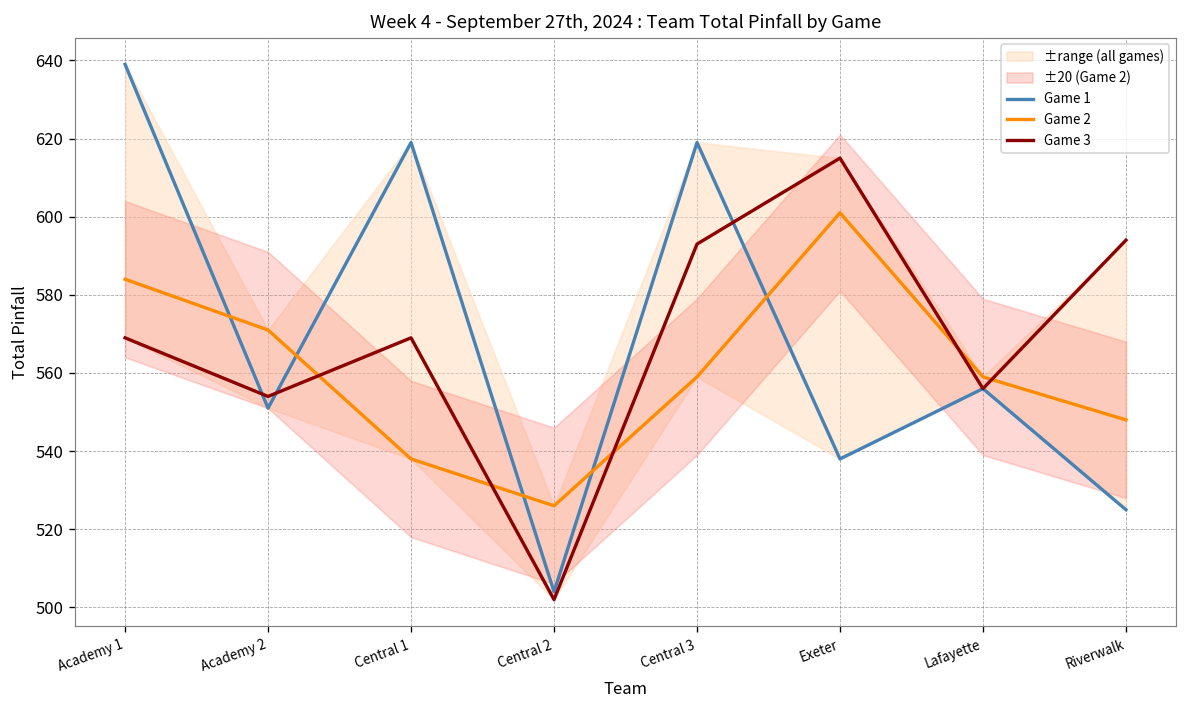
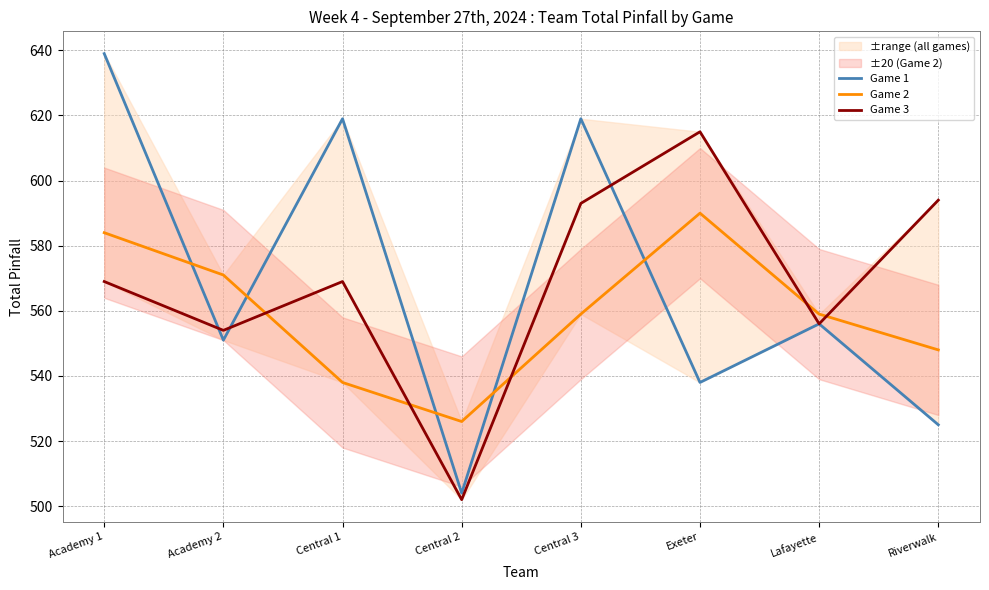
Game 2, Exeter: 601 -> 590
